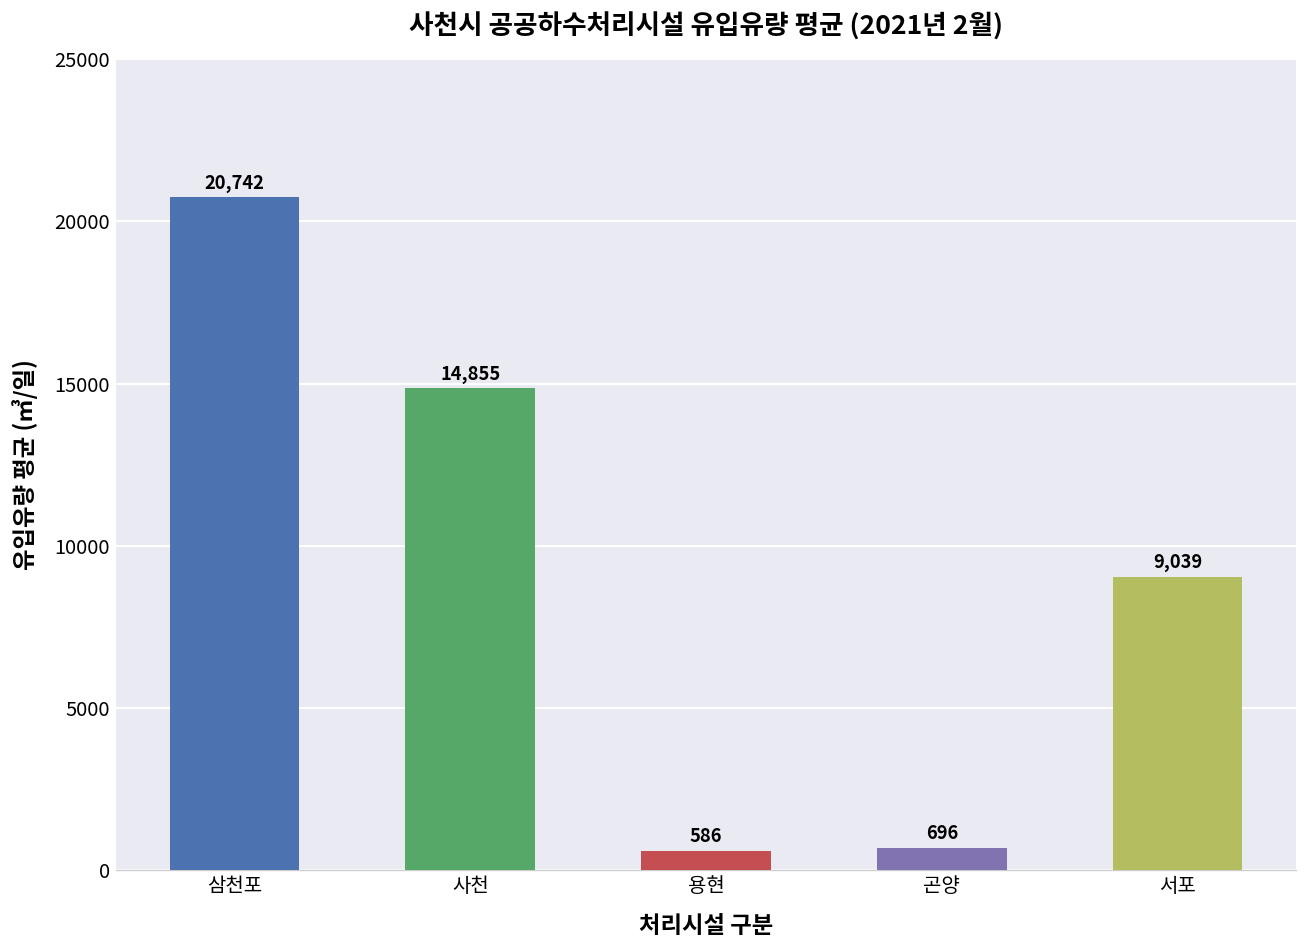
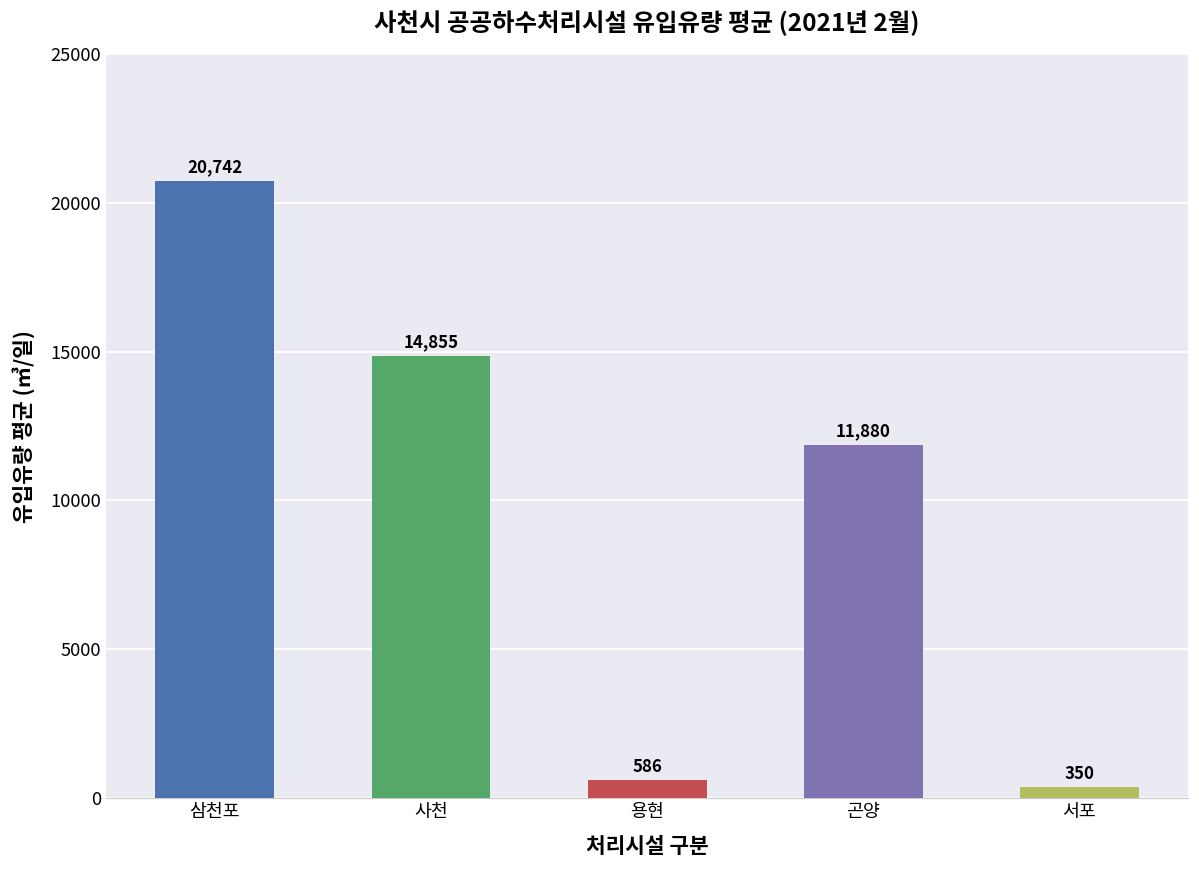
곤양: 696 -> 11,880
서포: 9,039 -> 350
